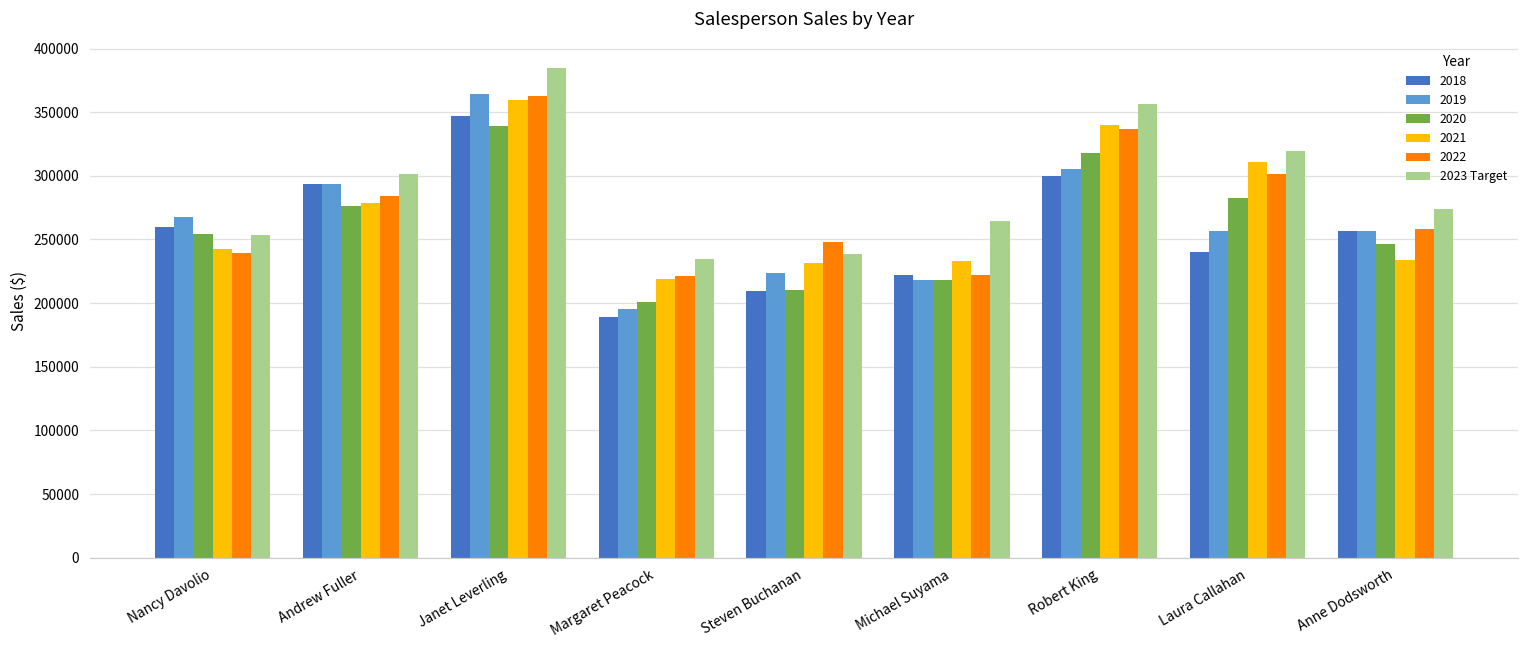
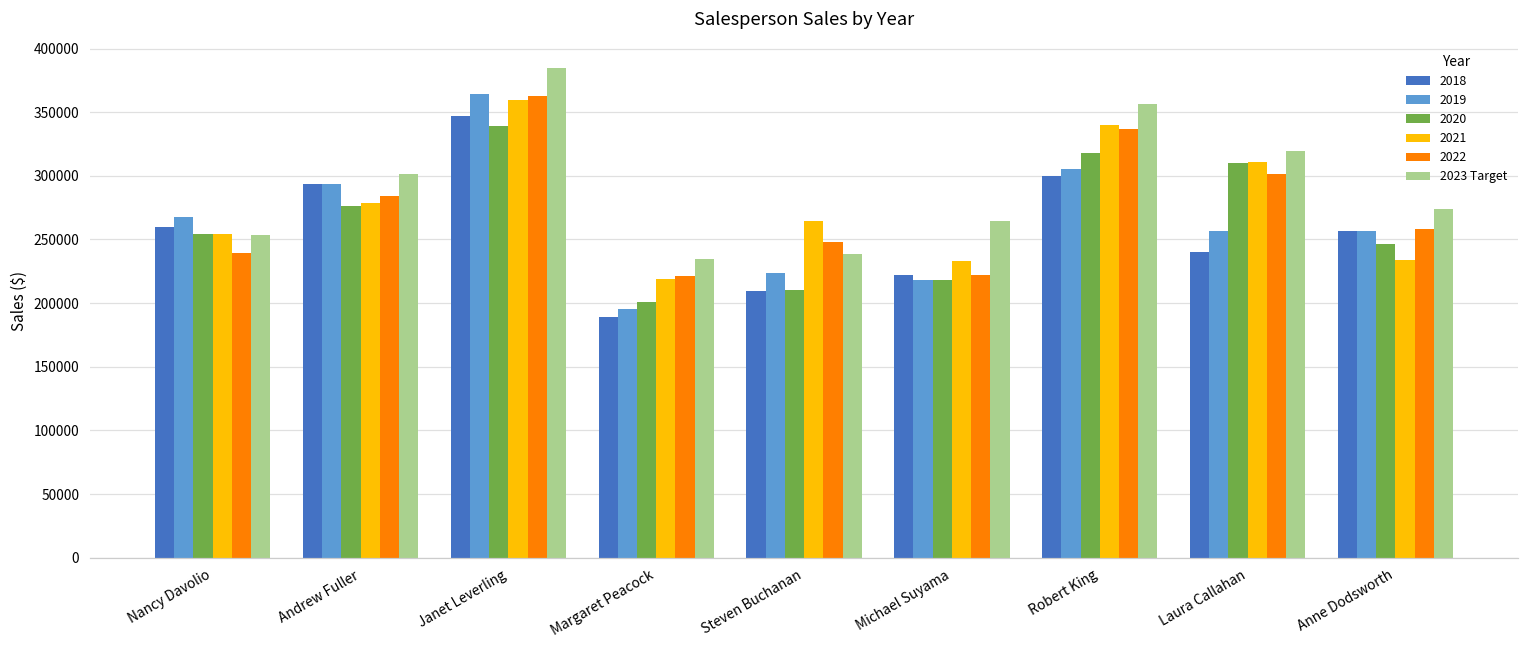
2021, Nancy Davolio: 242000 -> 254000
2021, Steven Buchanan: 232000 -> 265000
2020, Laura Callahan: 282000 -> 310000
